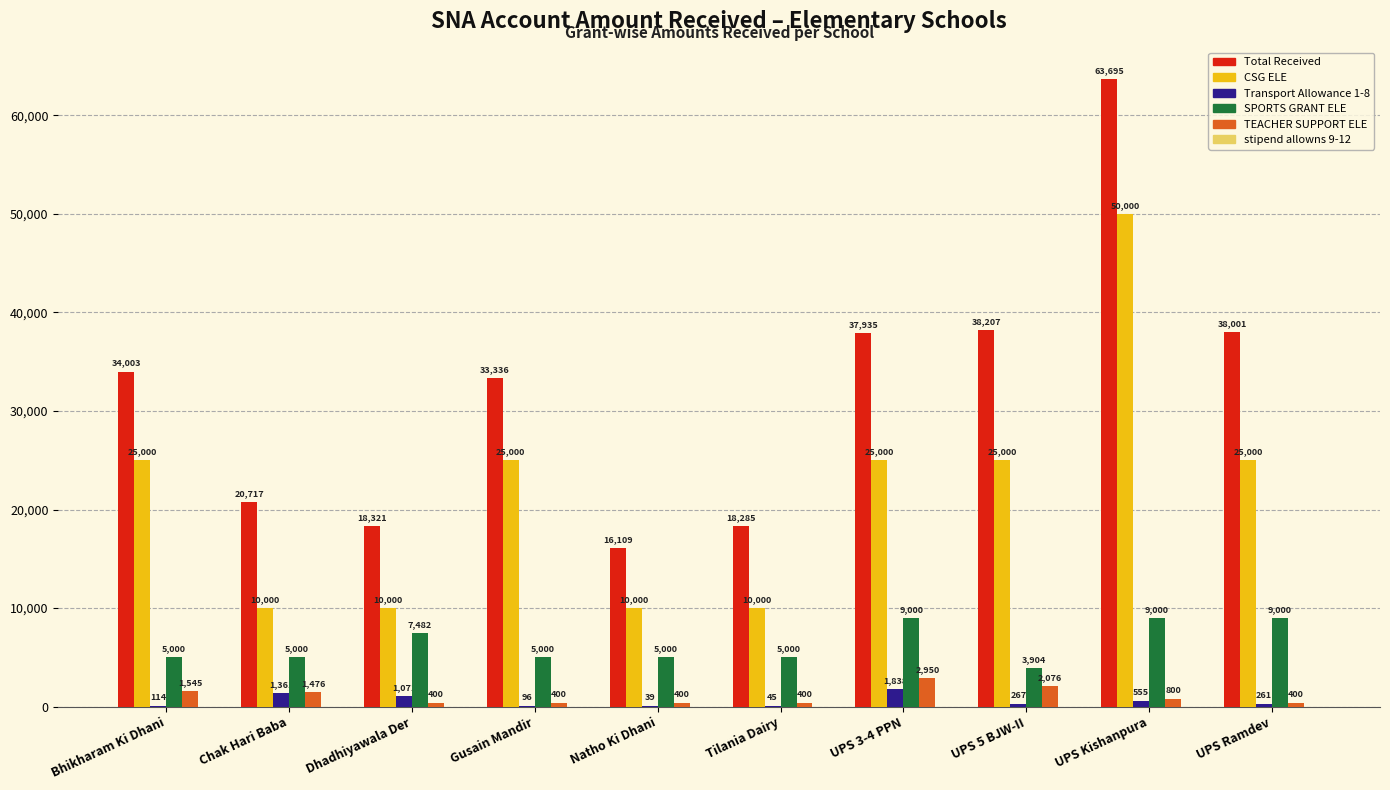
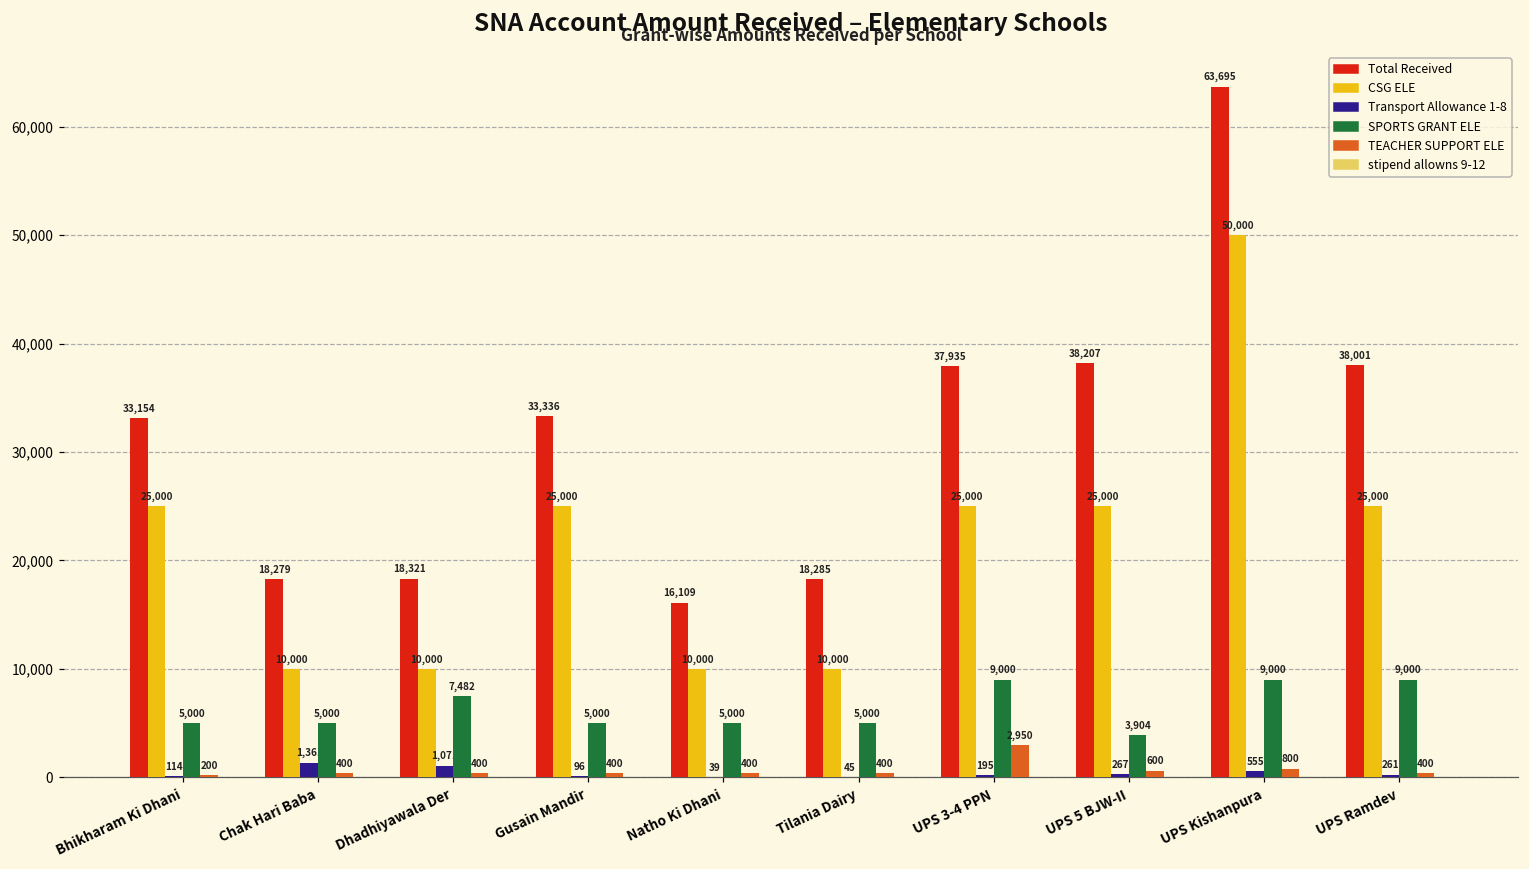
Total Received, Bhikharam Ki Dhani: 34,003 -> 33,154
TEACHER SUPPORT ELE, Bhikharam Ki Dhani: 1,545 -> 200
Total Received, Chak Hari Baba: 20,717 -> 18,279
TEACHER SUPPORT ELE, Chak Hari Baba: 1,476 -> 400
Transport Allowance 1-8, UPS 3-4 PPN: 1,838 -> 195
TEACHER SUPPORT ELE, UPS 5 BJW-II: 2,076 -> 600
